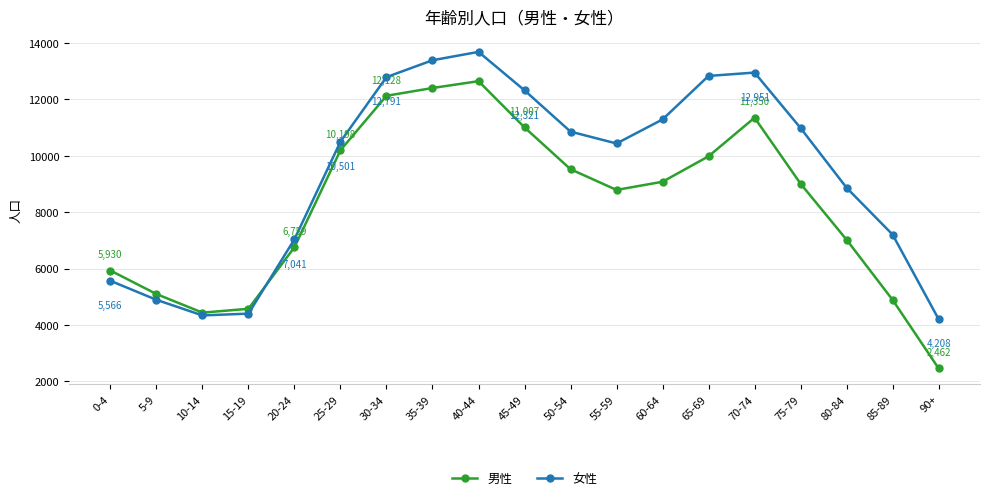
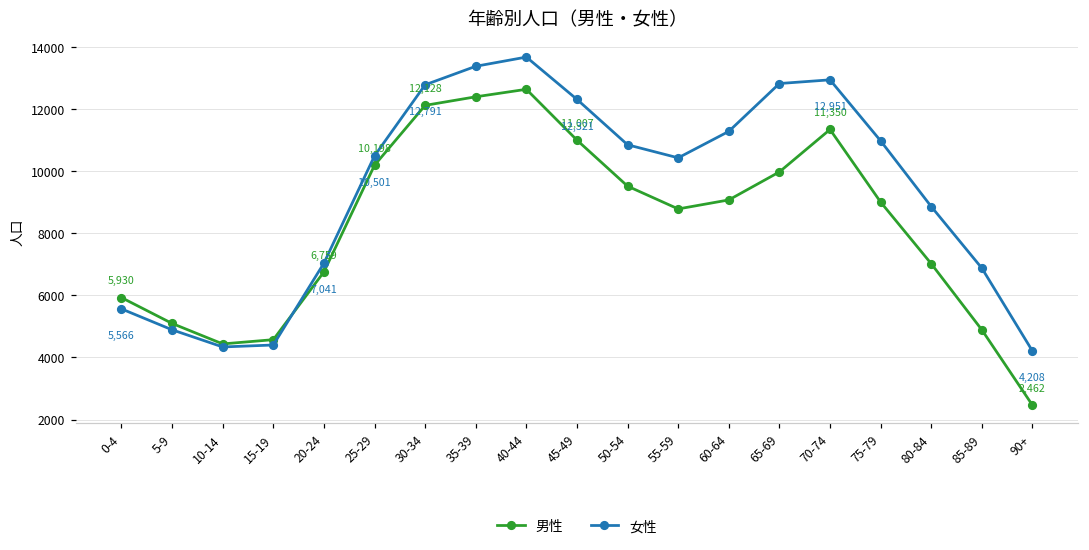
女性, 85-89: 7200 -> 6900
